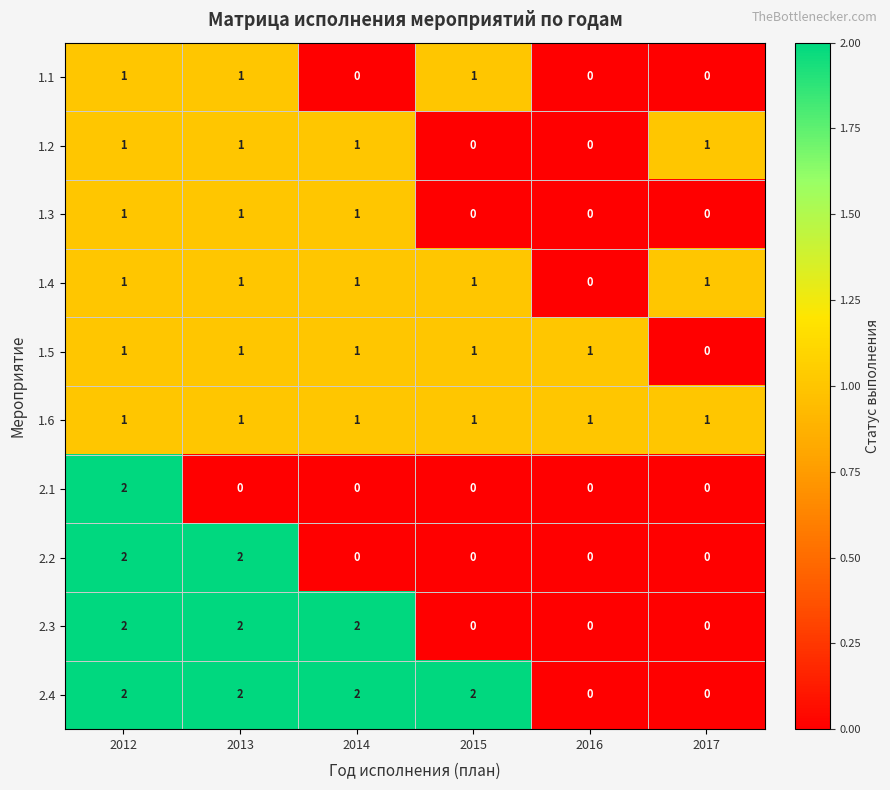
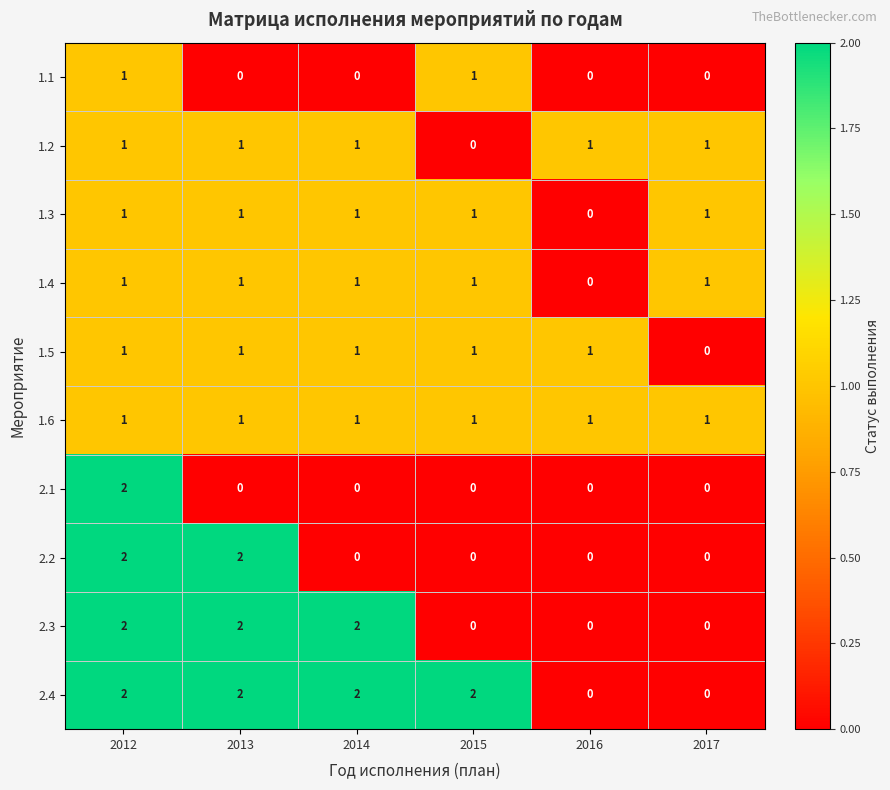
1.1, 2013: 1 -> 0
1.2, 2016: 0 -> 1
1.3, 2015: 0 -> 1
1.3, 2017: 0 -> 1
